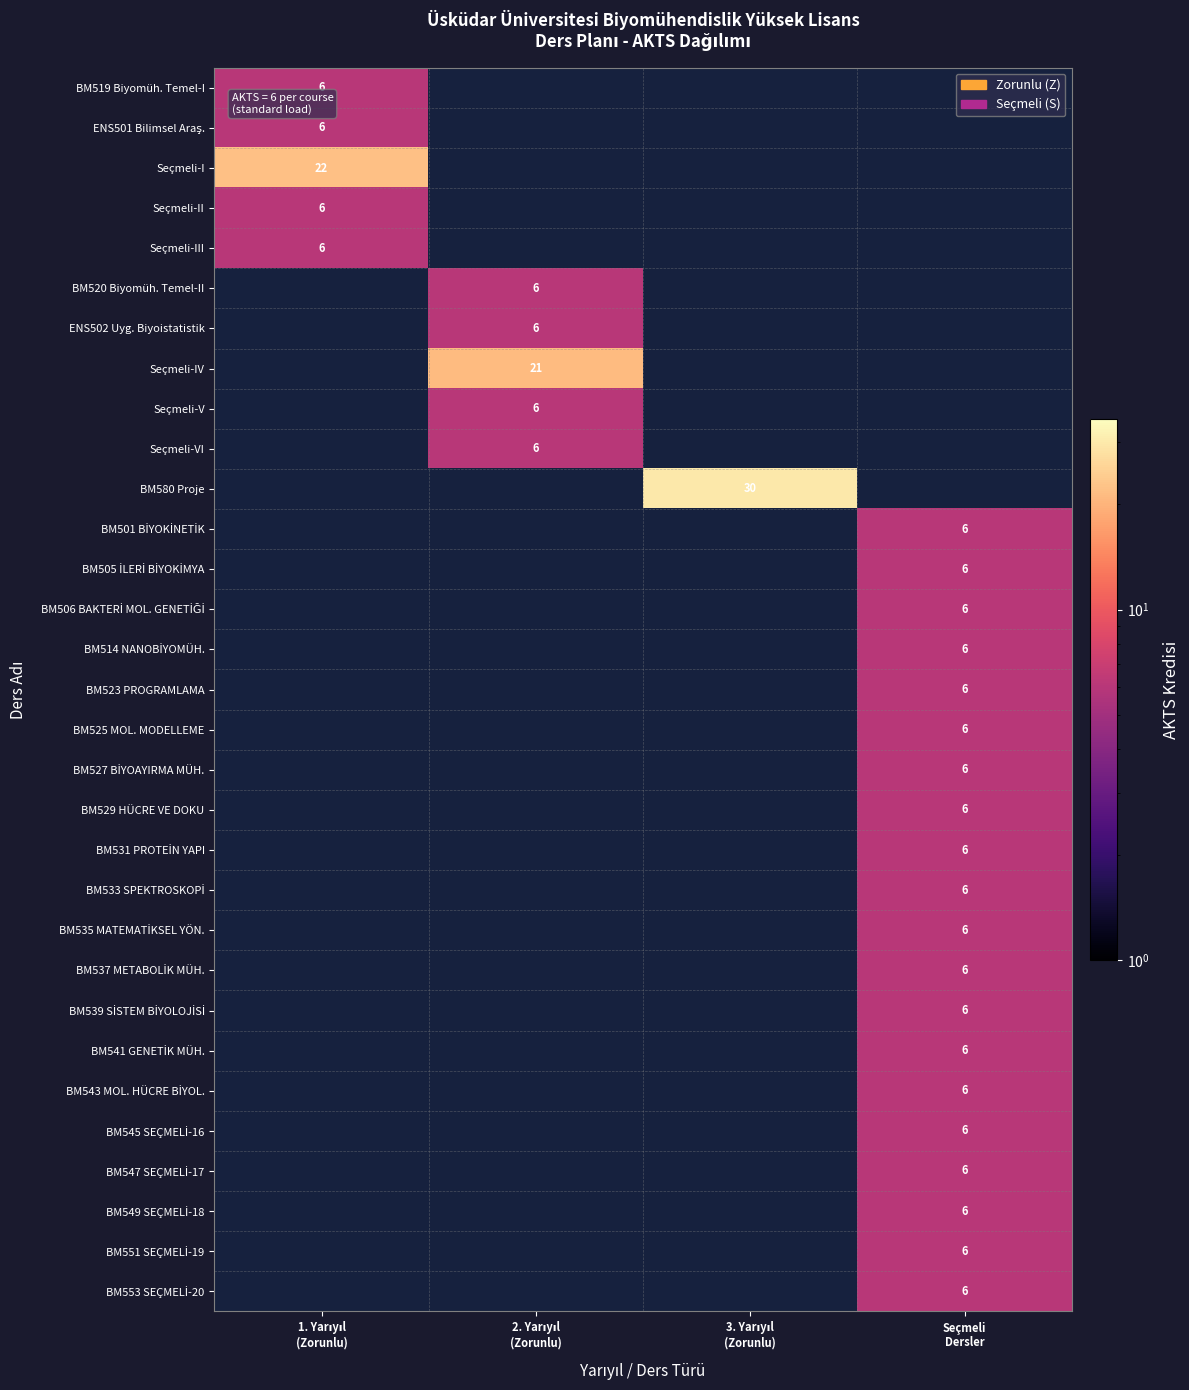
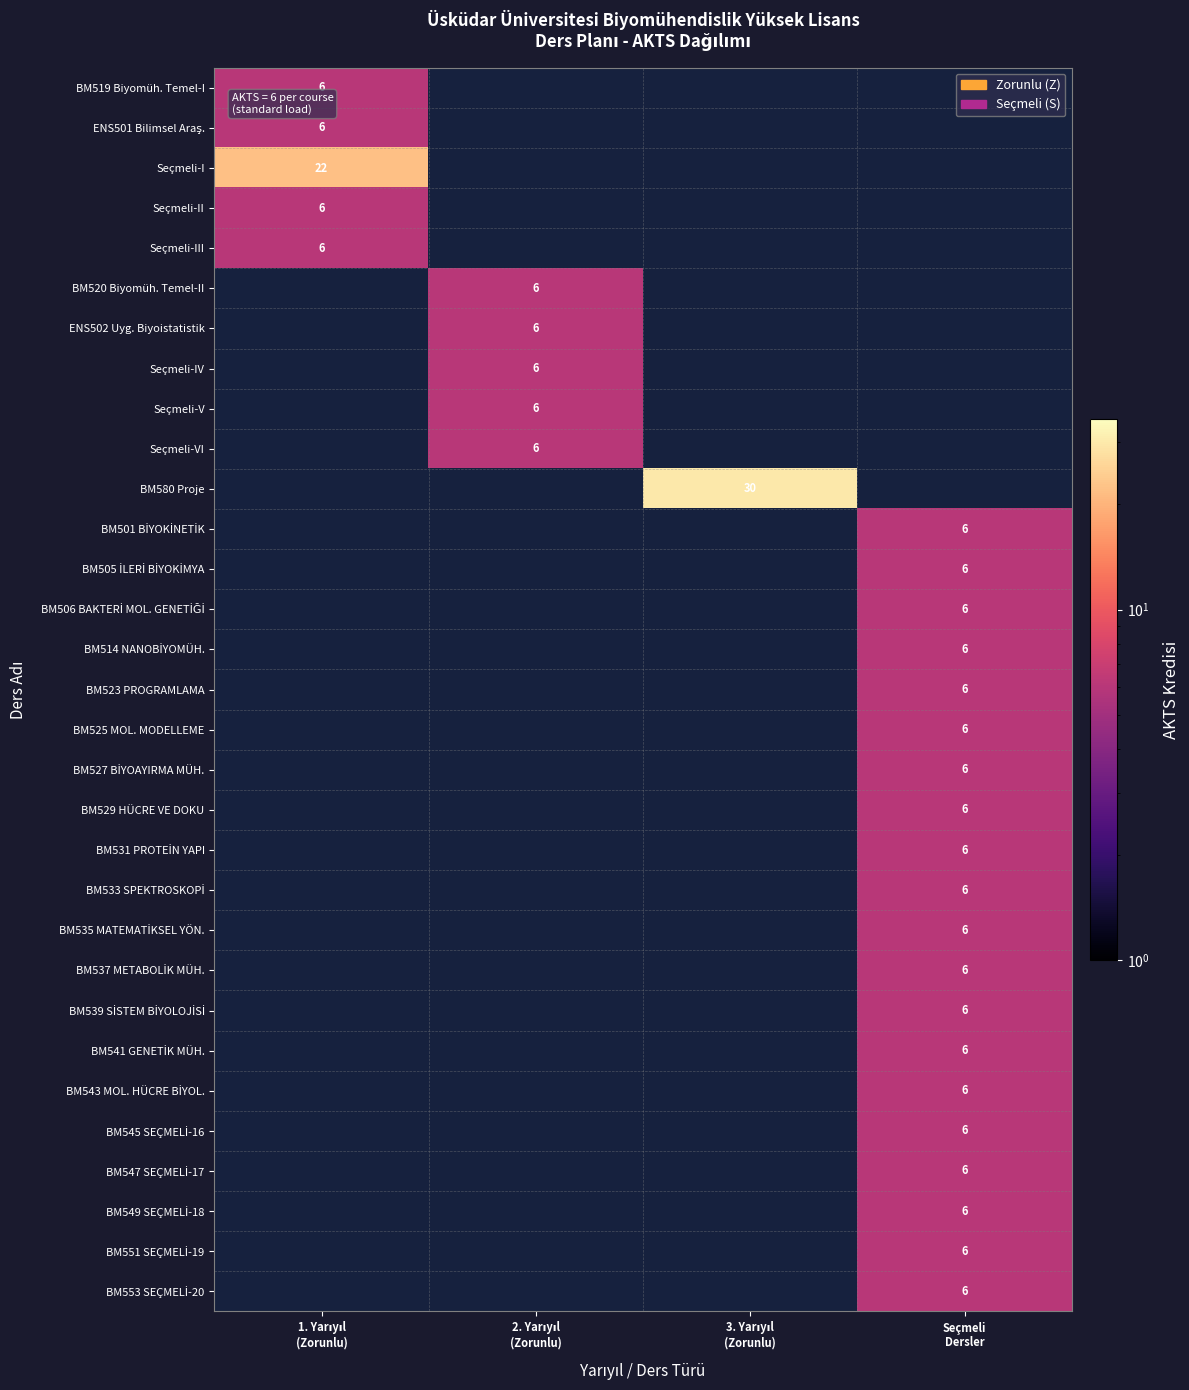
Seçmeli-IV, 2. Yarıyıl (Zorunlu): 21 -> 6
